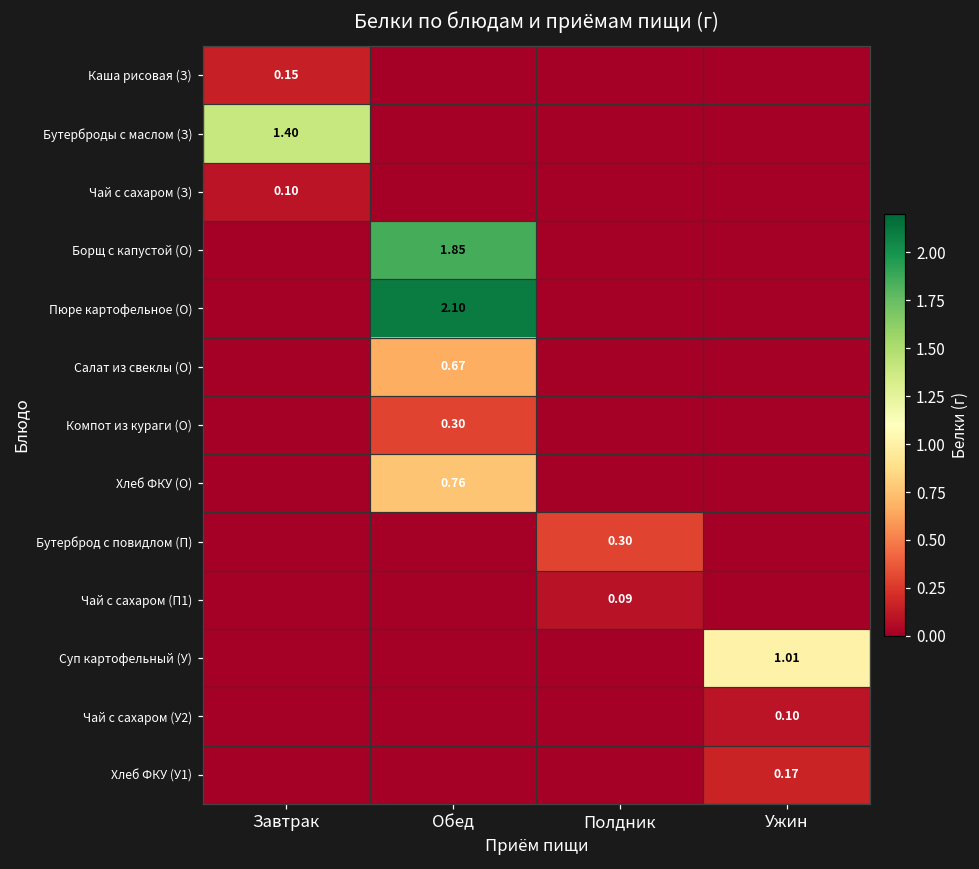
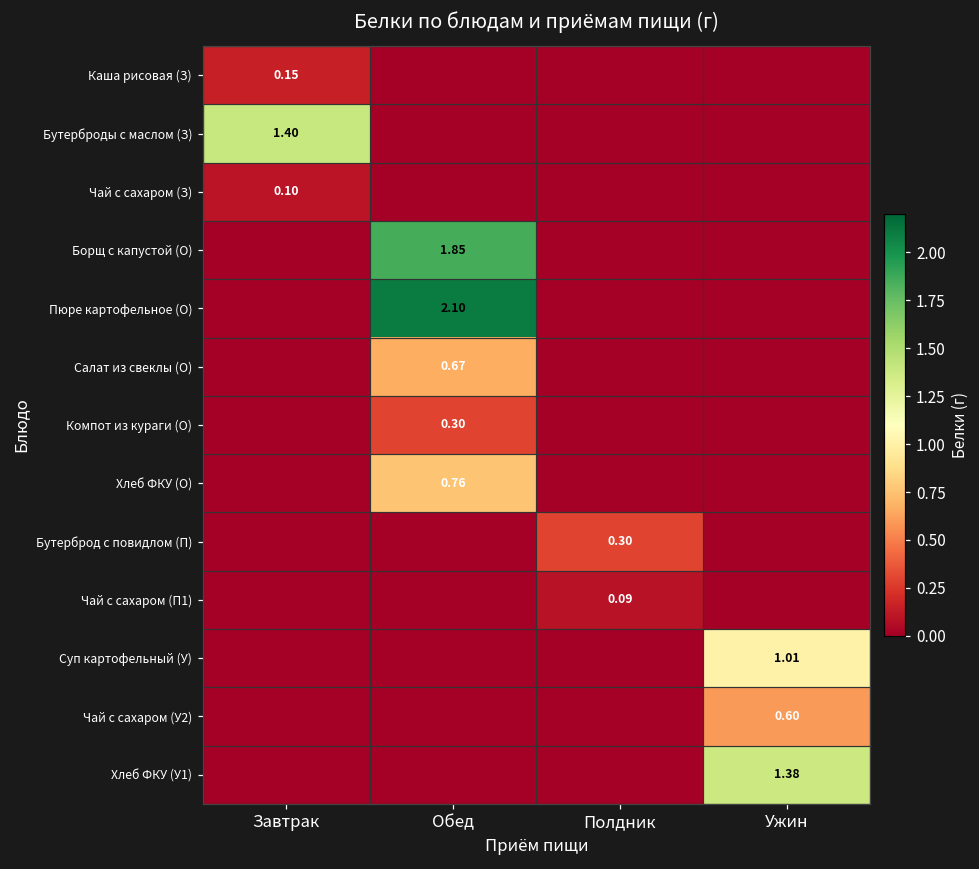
Чай с сахаром (У2), Ужин: 0.10 -> 0.60
Хлеб ФКУ (У1), Ужин: 0.17 -> 1.38
